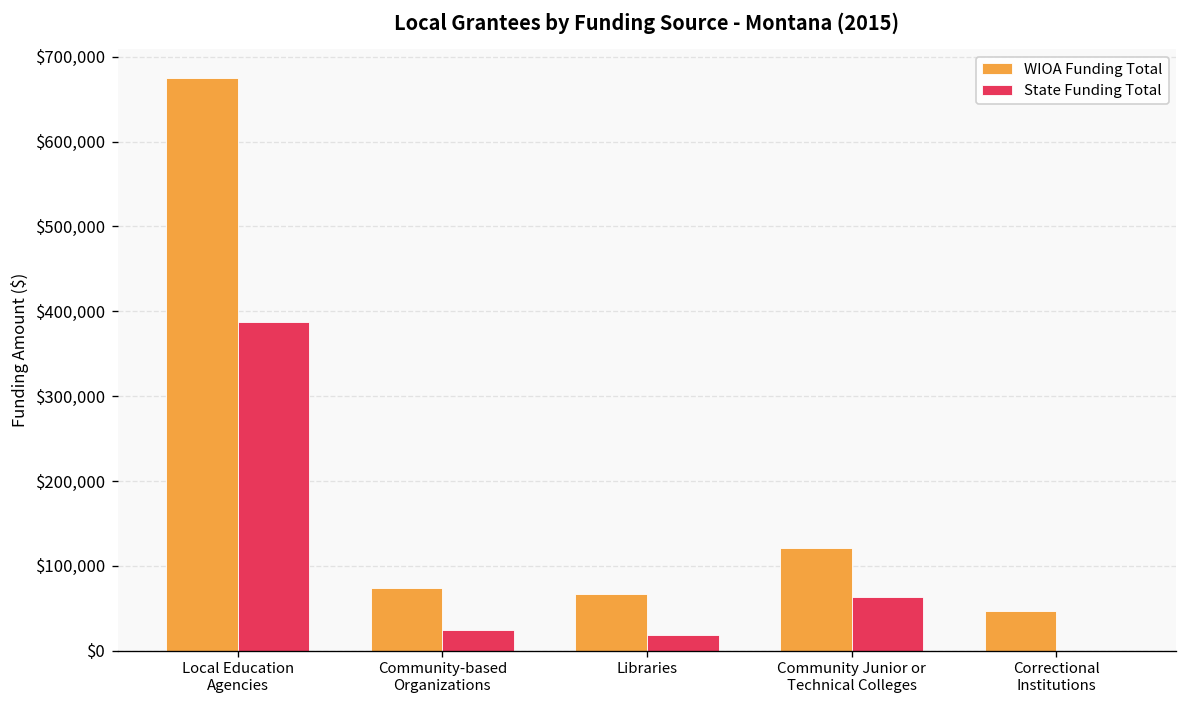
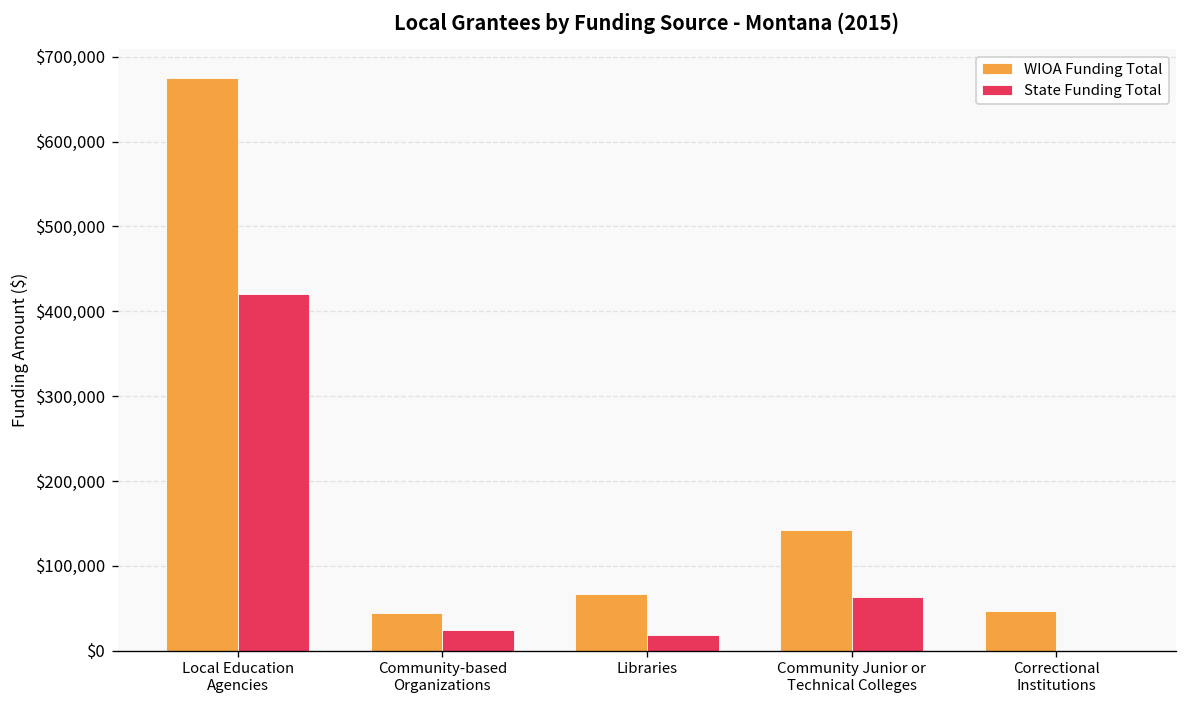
State Funding Total, Local Education Agencies: $390,000 -> $420,000
WIOA Funding Total, Community-based Organizations: $70,000 -> $40,000
WIOA Funding Total, Community Junior or Technical Colleges: $120,000 -> $140,000
